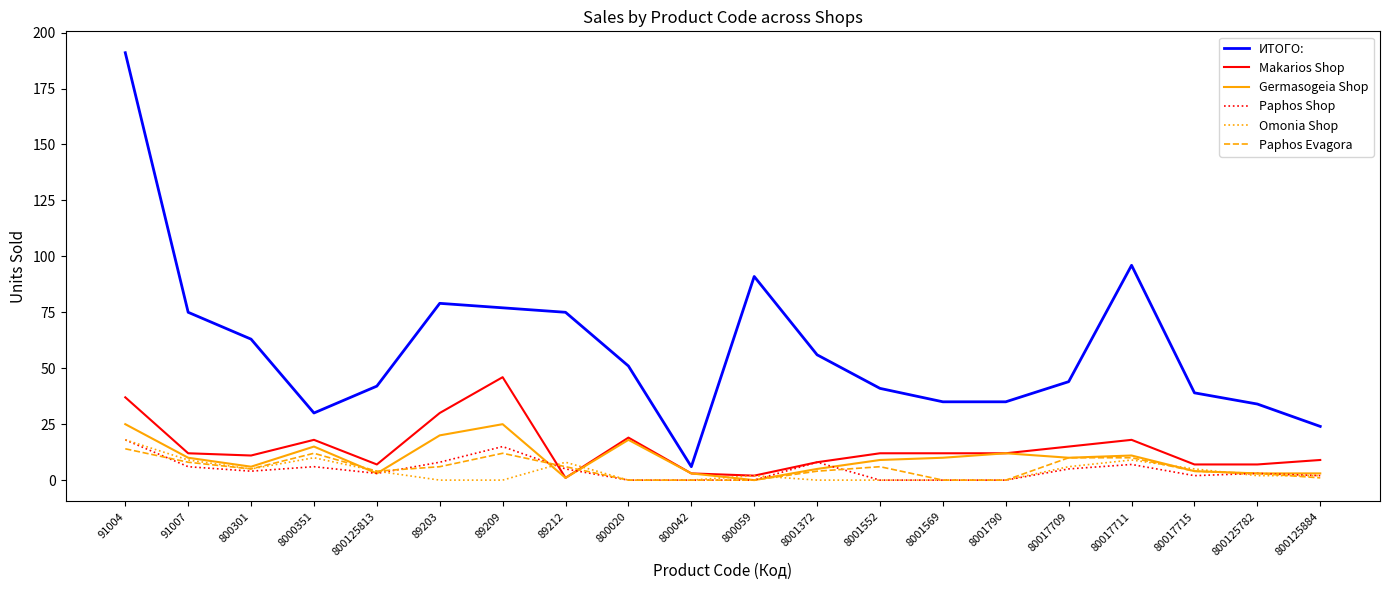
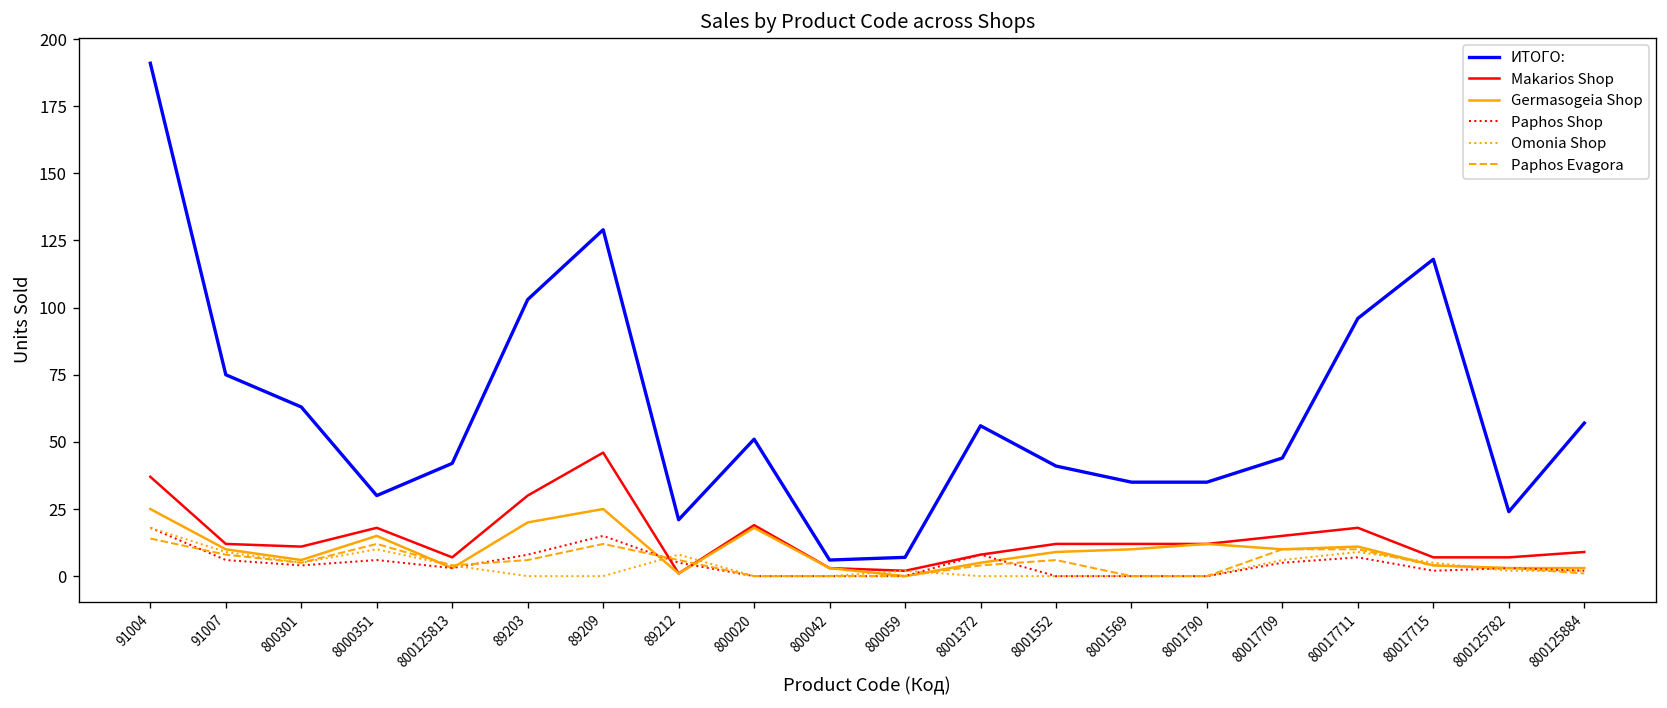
ИТОГО:, 89203: 79 -> 103
ИТОГО:, 89209: 77 -> 129
ИТОГО:, 89212: 75 -> 21
ИТОГО:, 800059: 91 -> 7
ИТОГО:, 80017715: 39 -> 118
ИТОГО:, 800125782: 34 -> 24
ИТОГО:, 800125884: 24 -> 57
